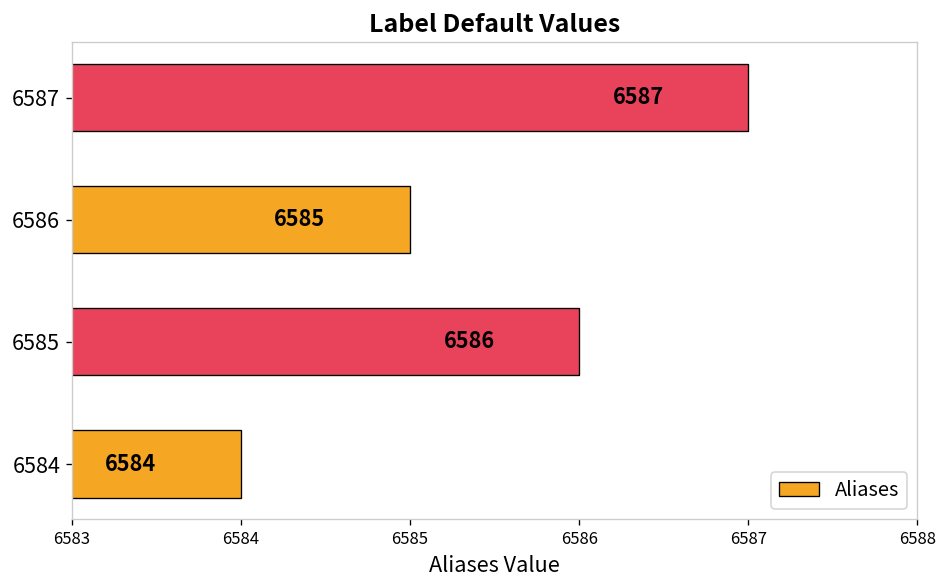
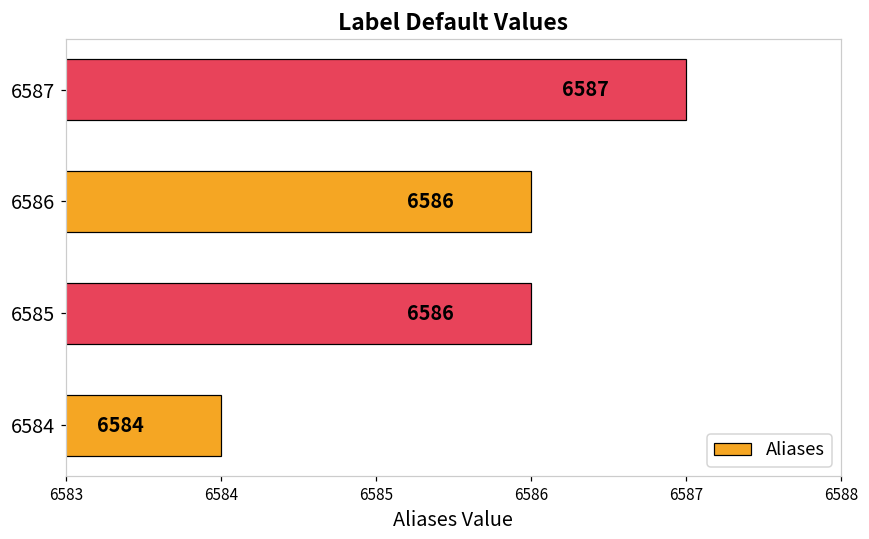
6586: 6585 -> 6586
